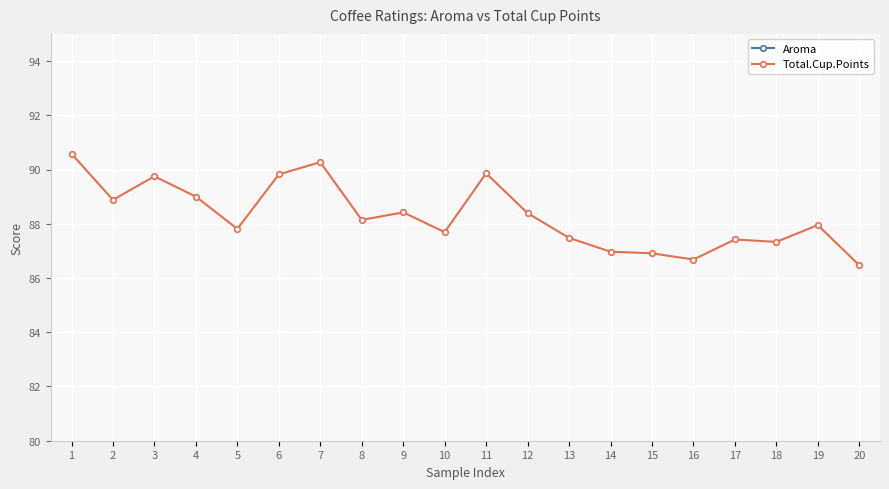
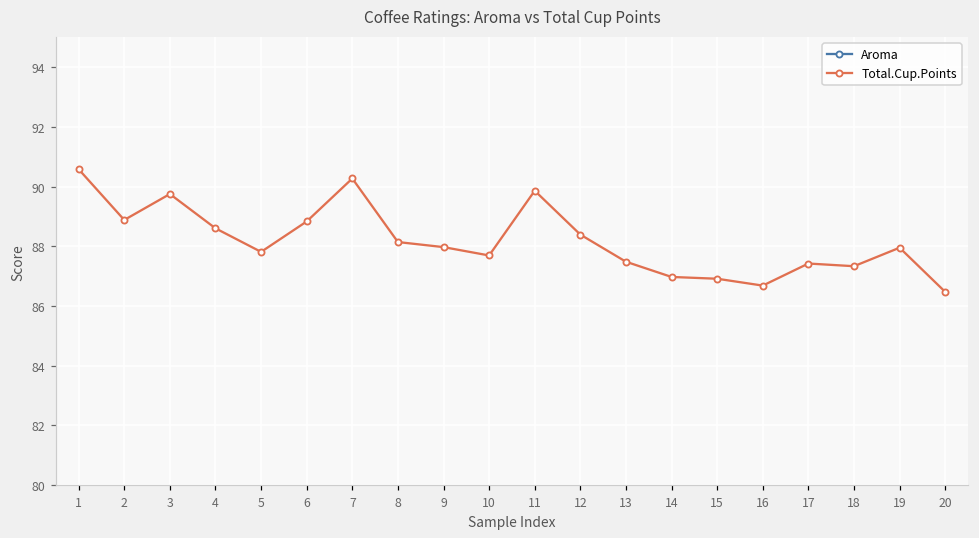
Total.Cup.Points, 4: 89.0 -> 88.6
Total.Cup.Points, 6: 89.8 -> 88.8
Total.Cup.Points, 9: 88.4 -> 88.0
